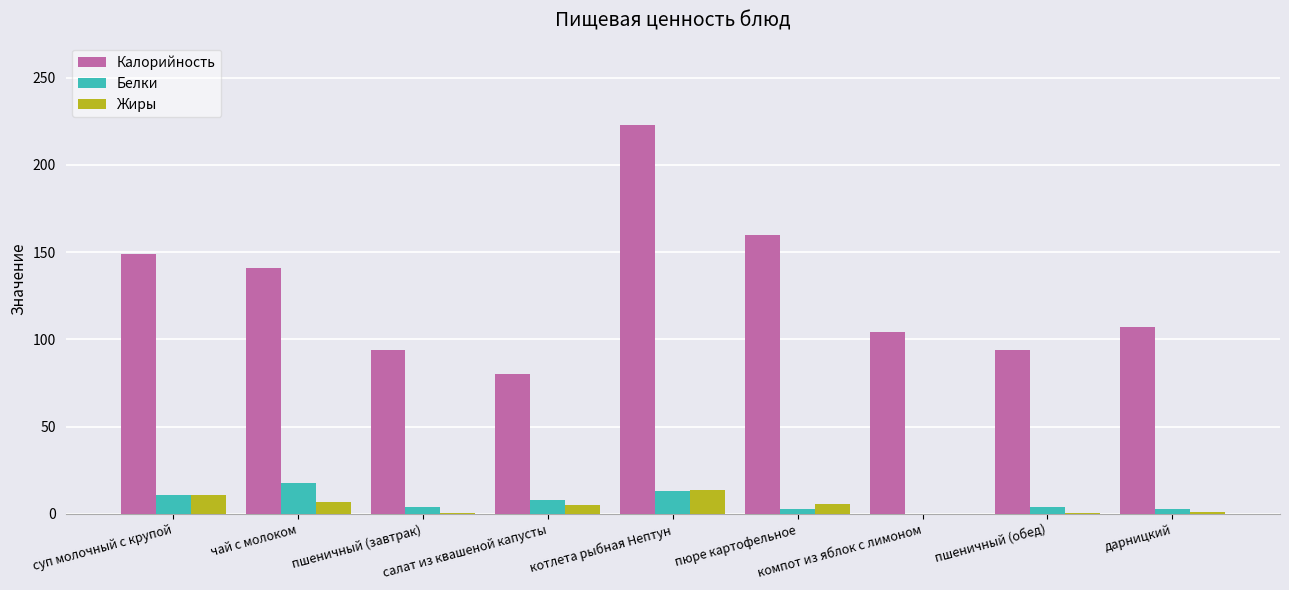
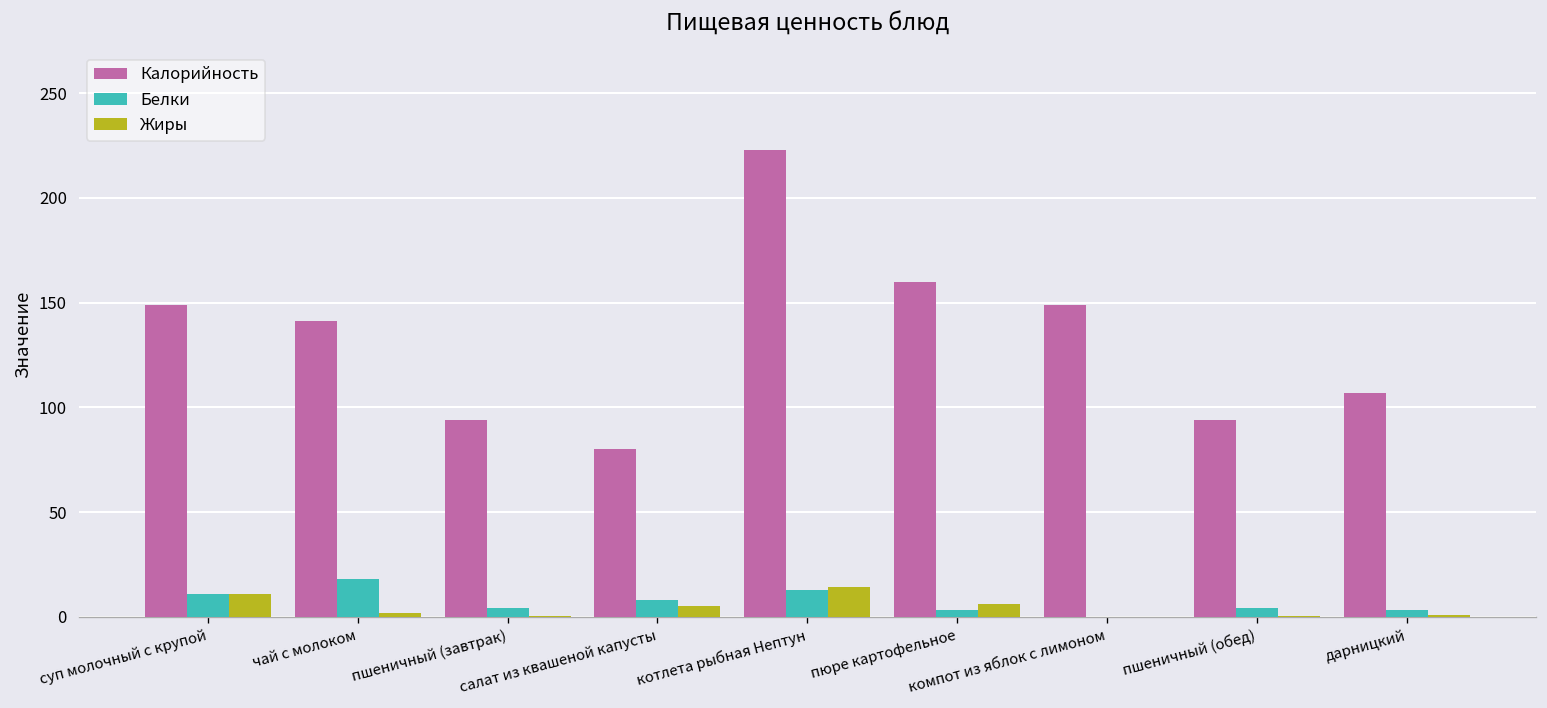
Жиры, чай с молоком: 7 -> 2
Калорийность, компот из яблок с лимоном: 104 -> 149
